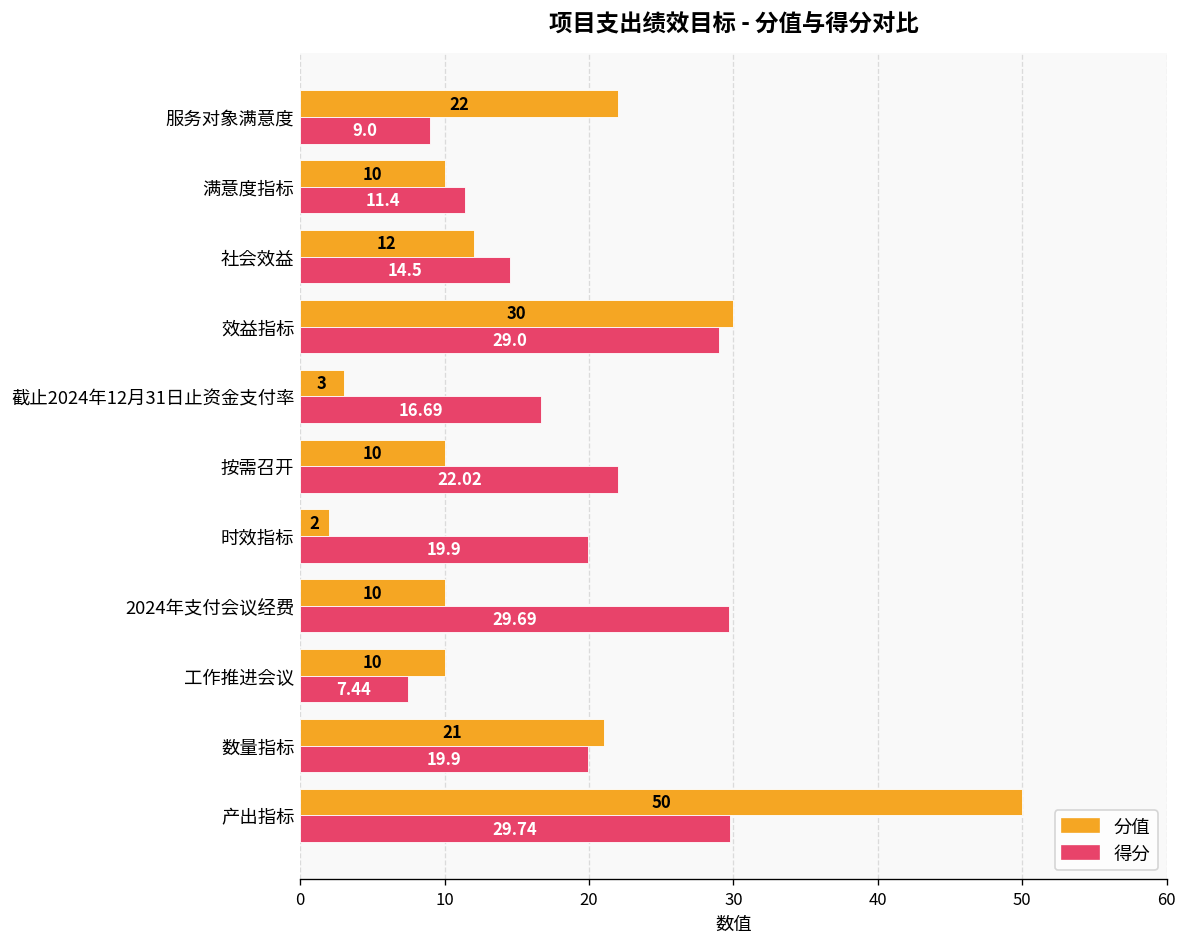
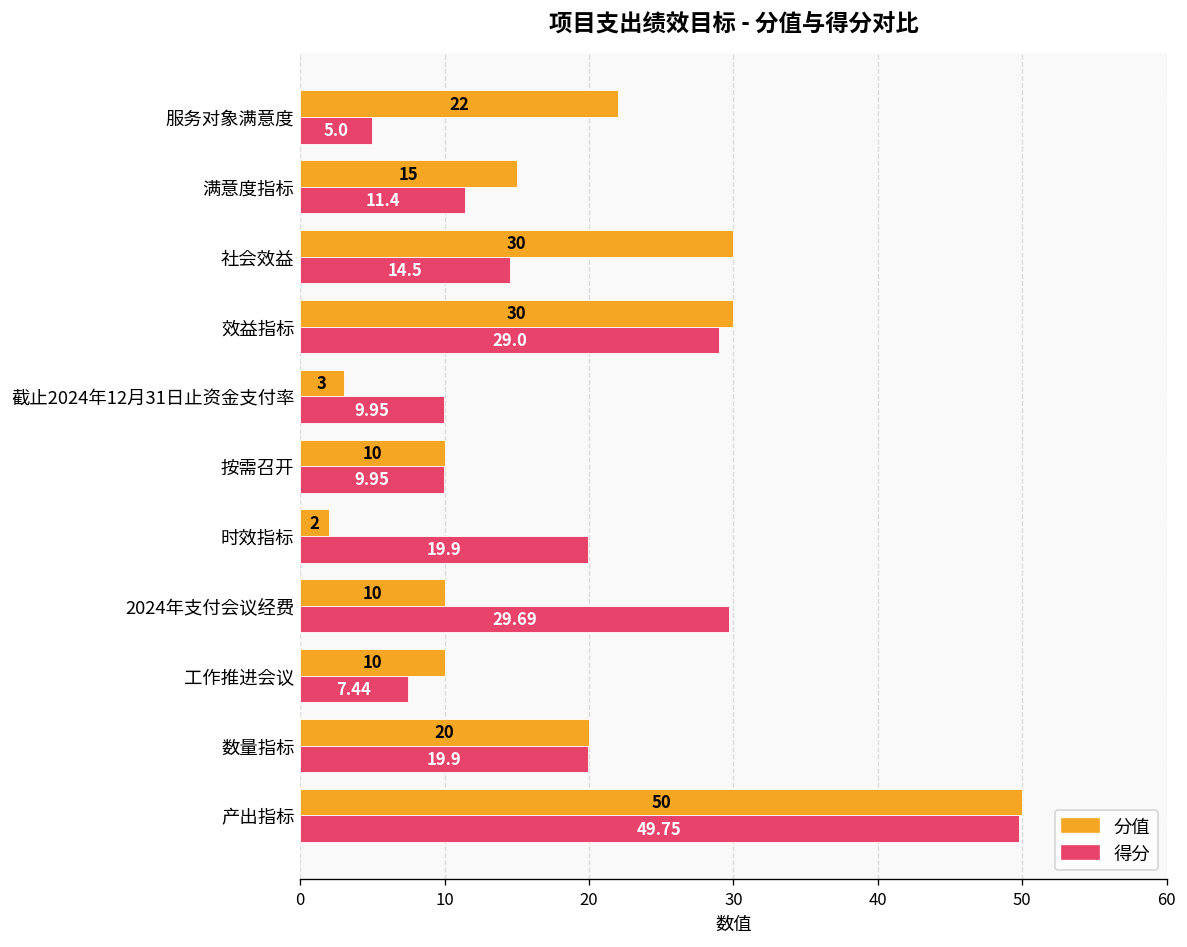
得分, 服务对象满意度: 9.0 -> 5.0
分值, 满意度指标: 10 -> 15
分值, 社会效益: 12 -> 30
得分, 截止2024年12月31日止资金支付率: 16.69 -> 9.95
得分, 按需召开: 22.02 -> 9.95
分值, 数量指标: 21 -> 20
得分, 产出指标: 29.74 -> 49.75
